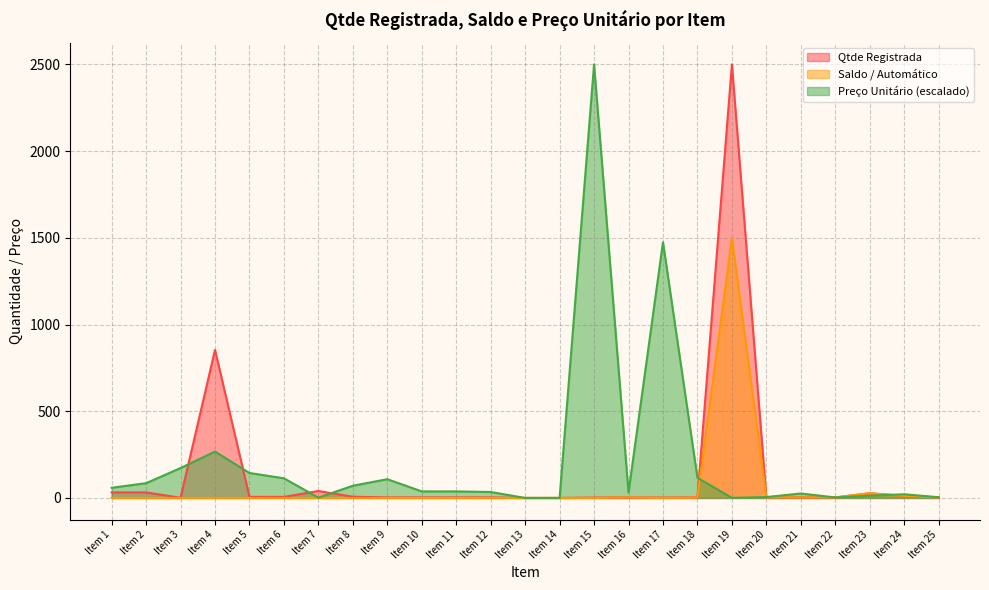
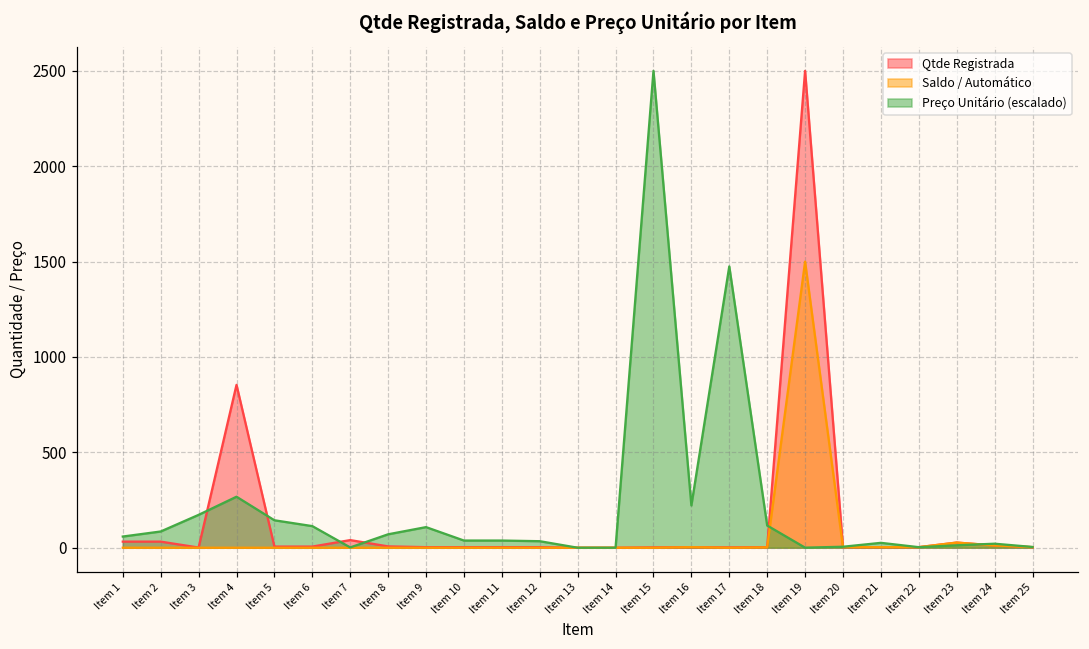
Preço Unitário (escalado), Item 16: 30 -> 220
